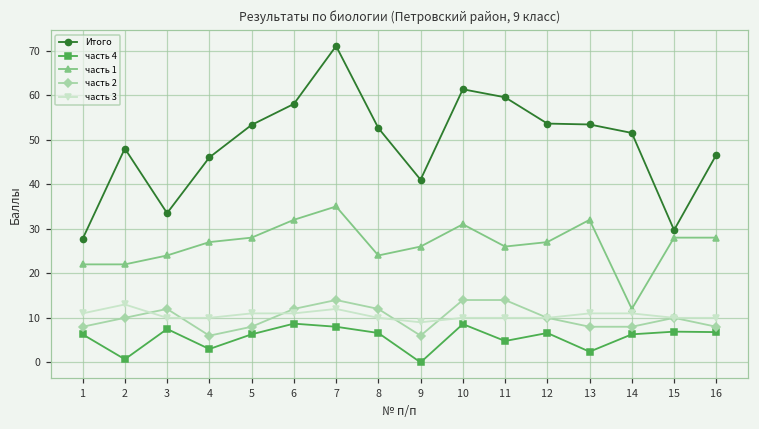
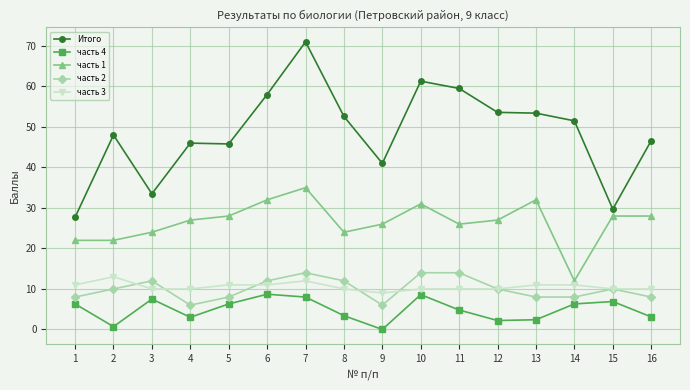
Итого, 5: 53 -> 46
часть 4, 8: 7 -> 3
часть 4, 12: 7 -> 2
часть 4, 16: 7 -> 3
